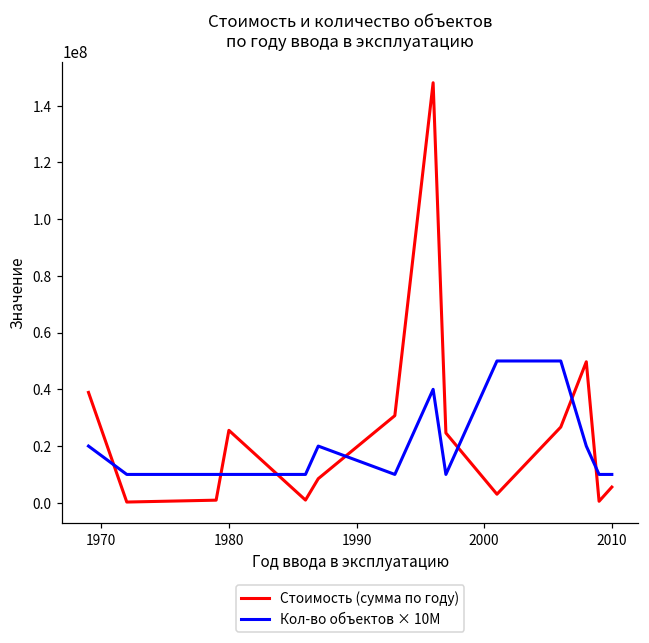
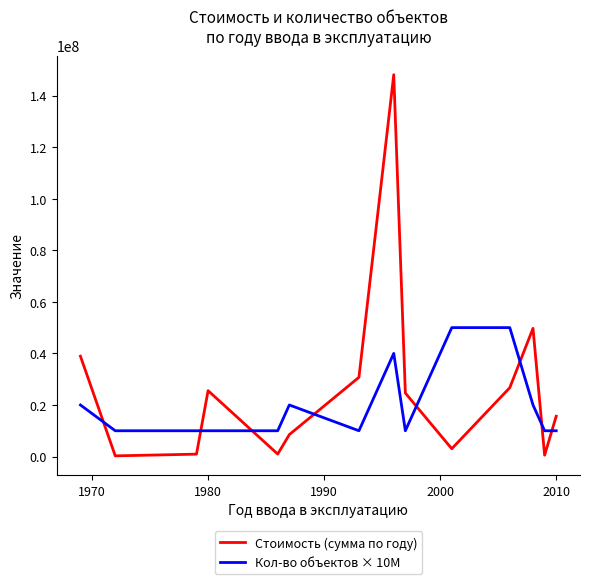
Стоимость (сумма по году), 2010: 6000000 -> 16000000
